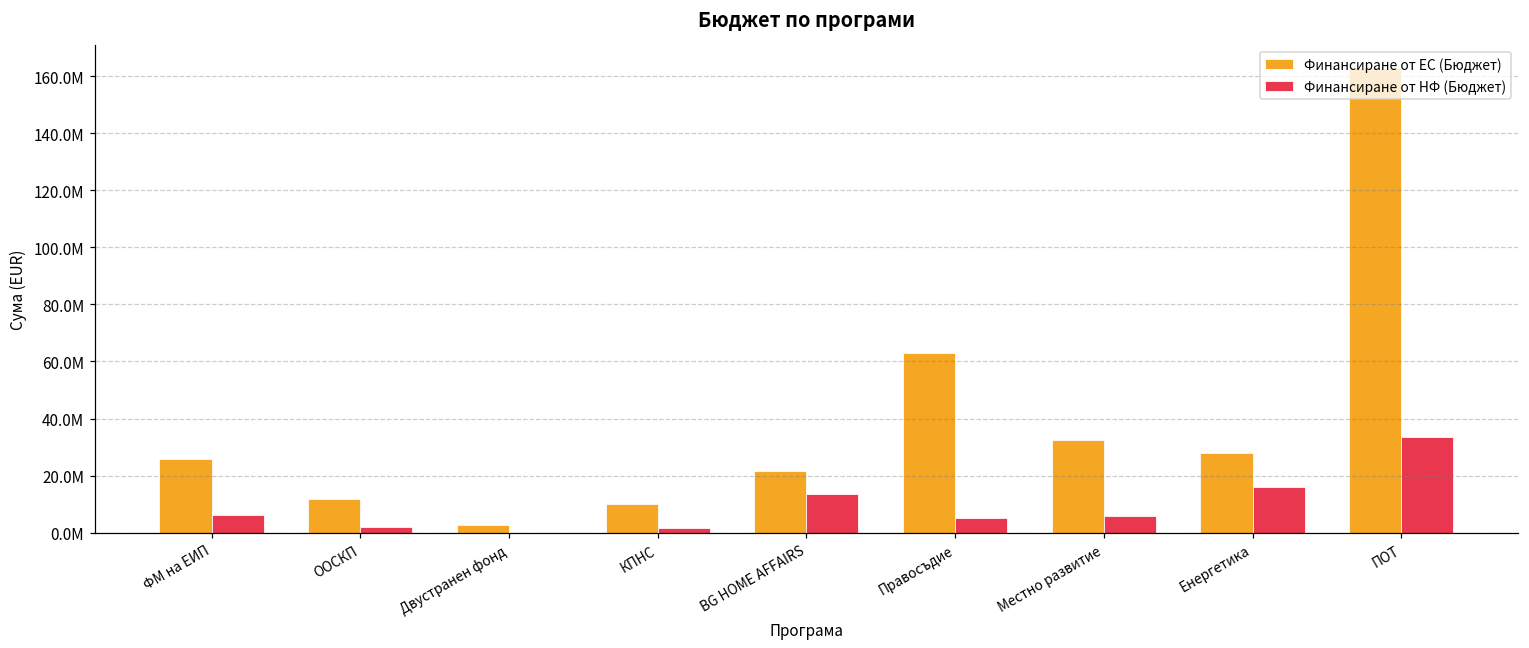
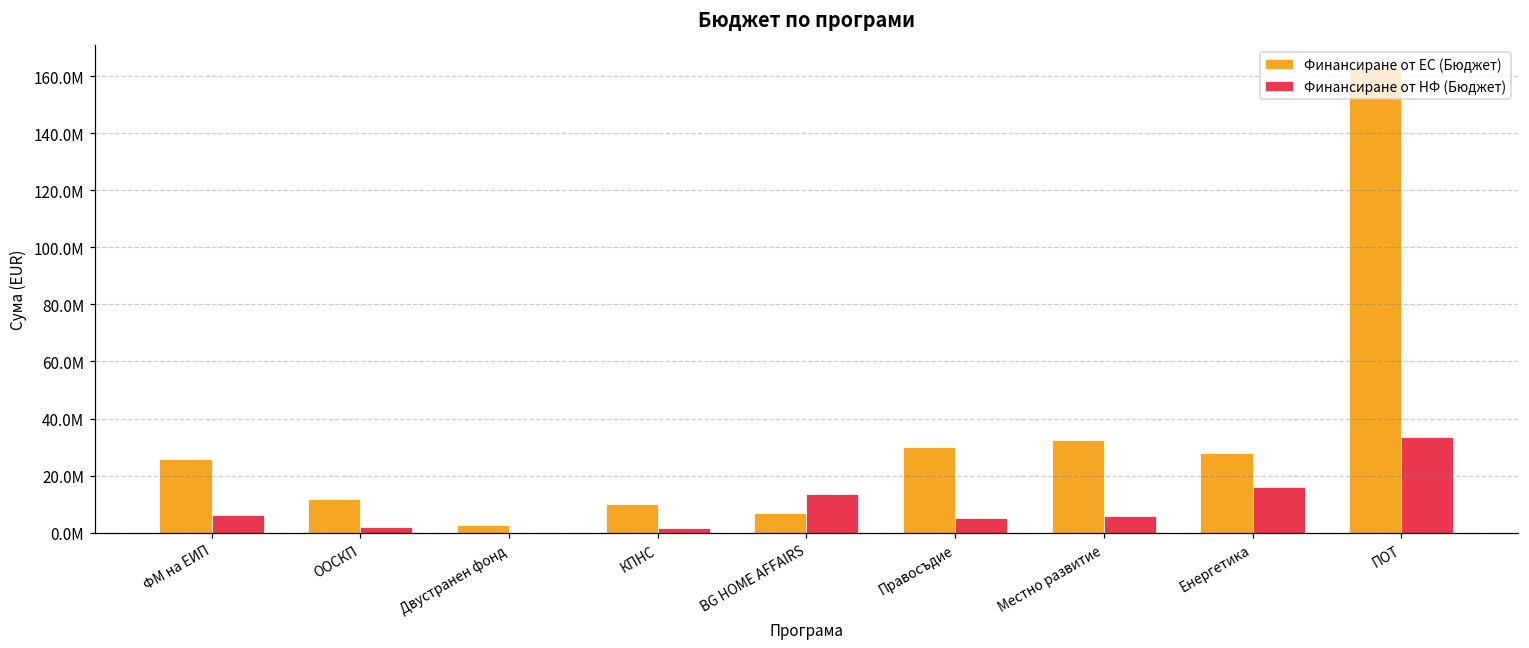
Финансиране от ЕС (Бюджет), BG HOME AFFAIRS: 21000000 -> 7000000
Финансиране от ЕС (Бюджет), Правосъдие: 63000000 -> 30000000
